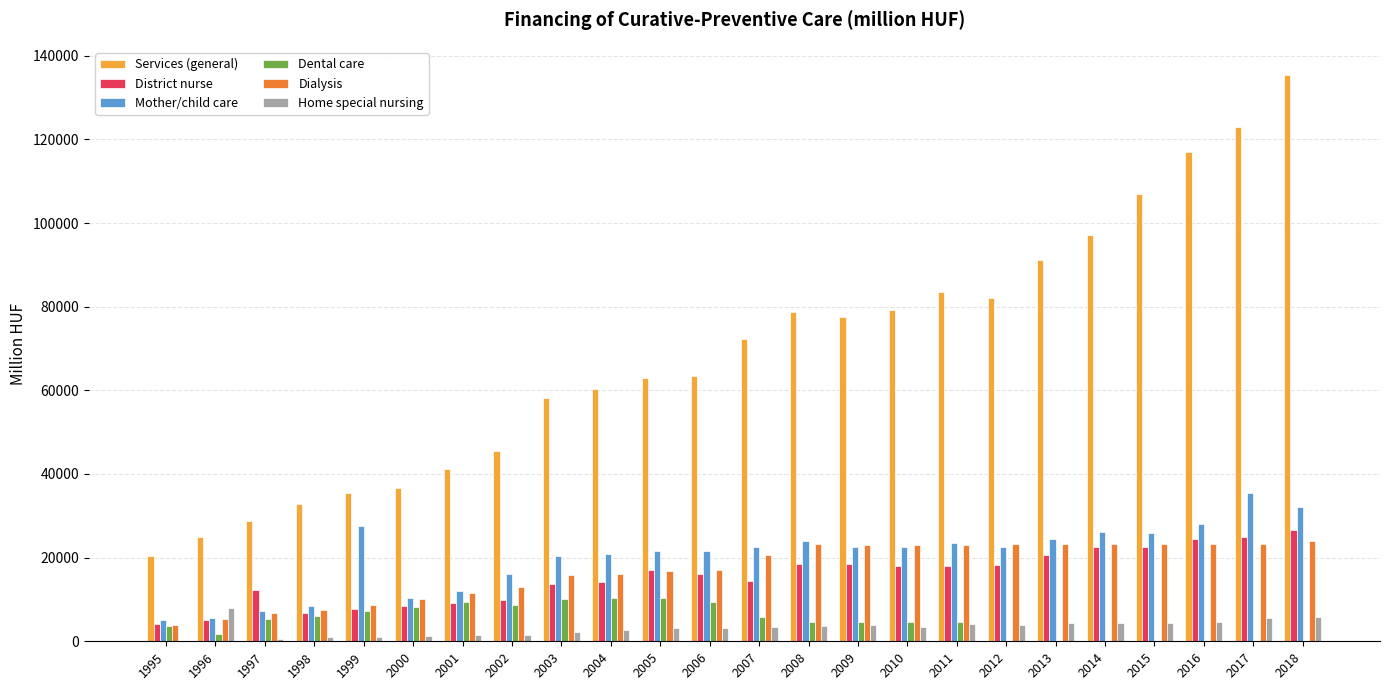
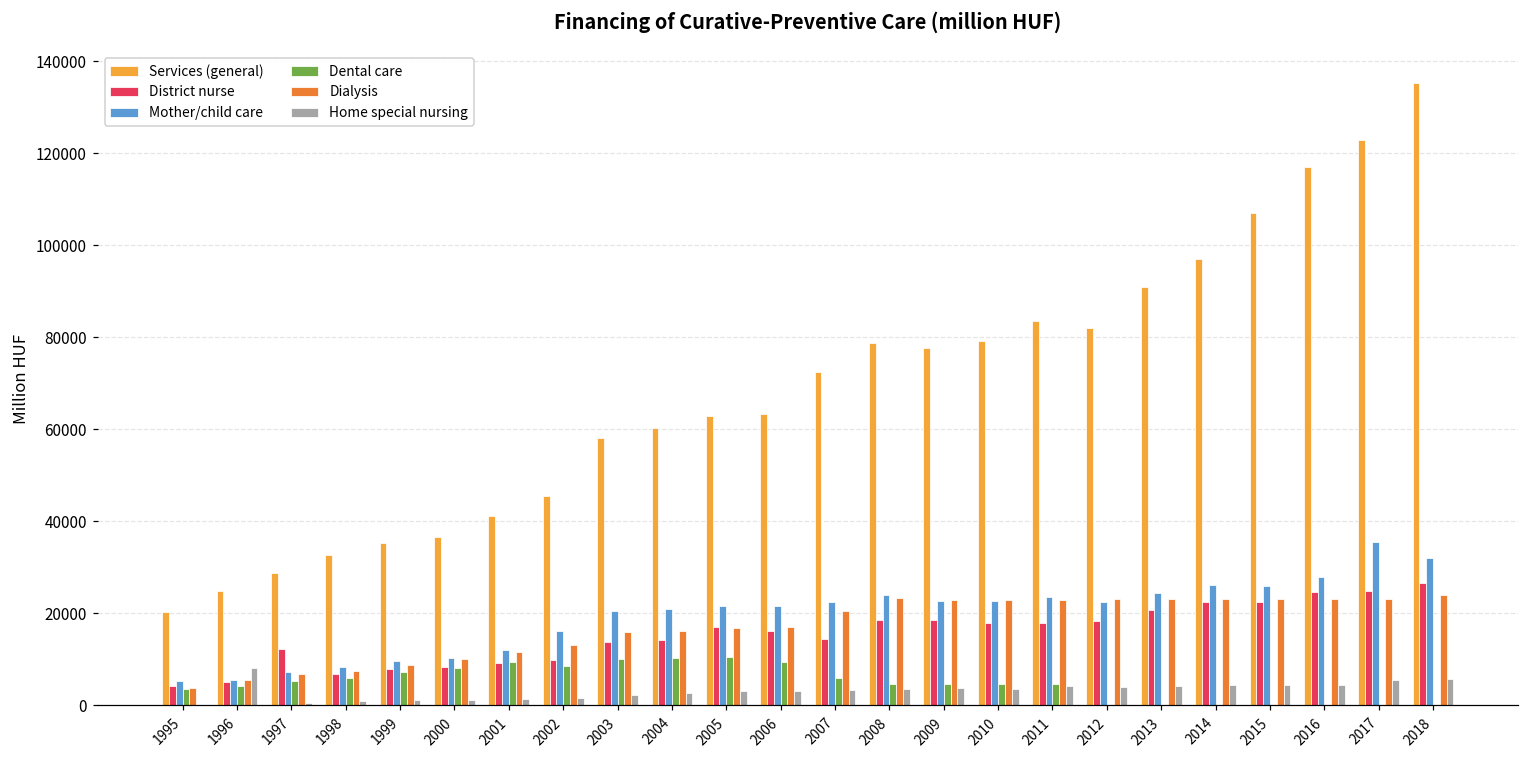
Dental care, 1996: 2000 -> 4000
Mother/child care, 1999: 28000 -> 10000
